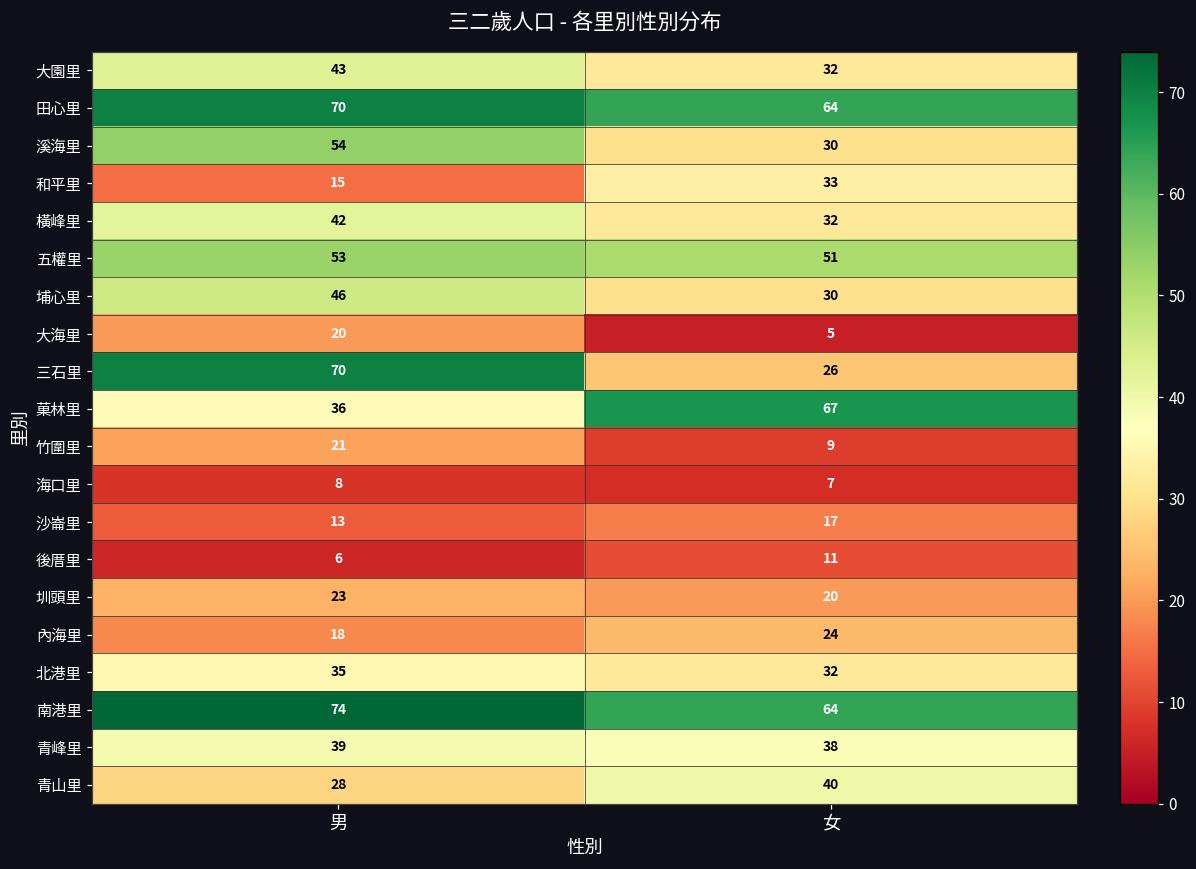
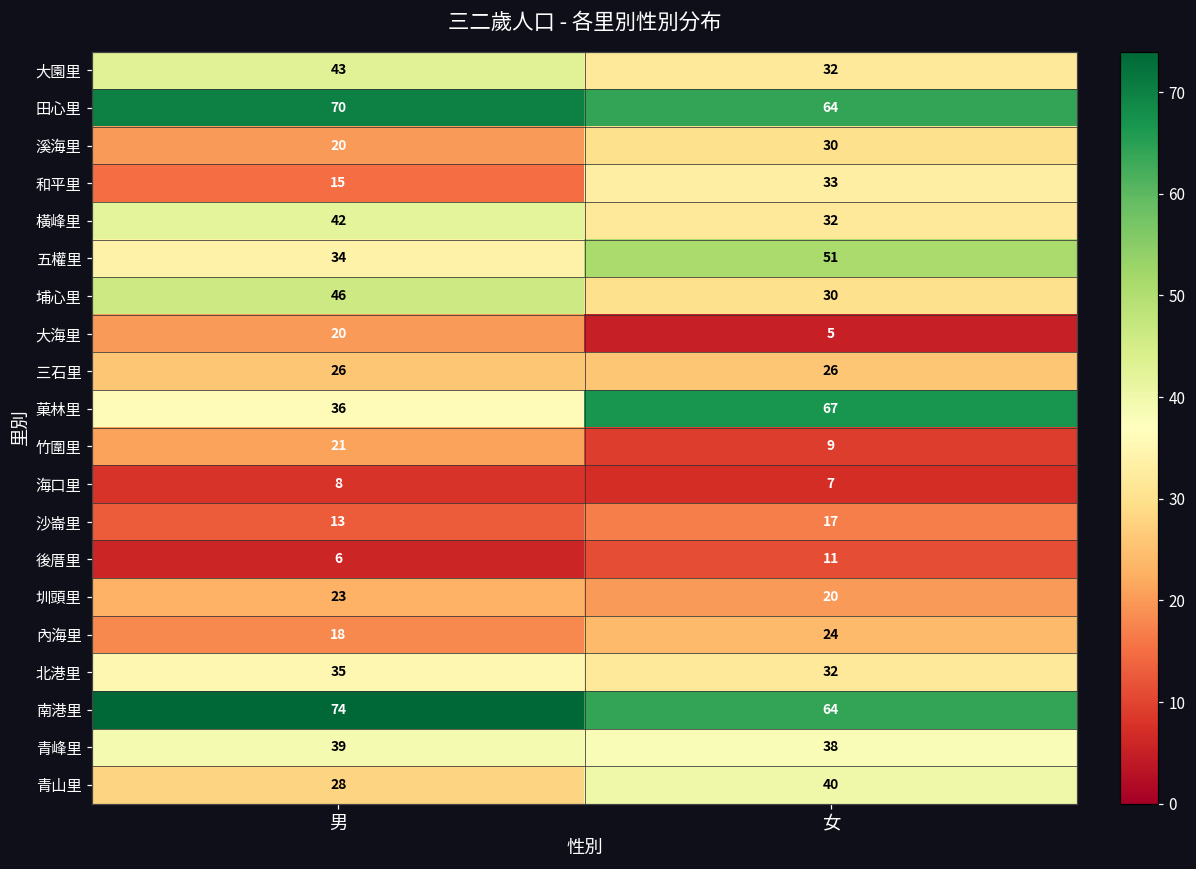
溪海里, 男: 54 -> 20
五權里, 男: 53 -> 34
三石里, 男: 70 -> 26
